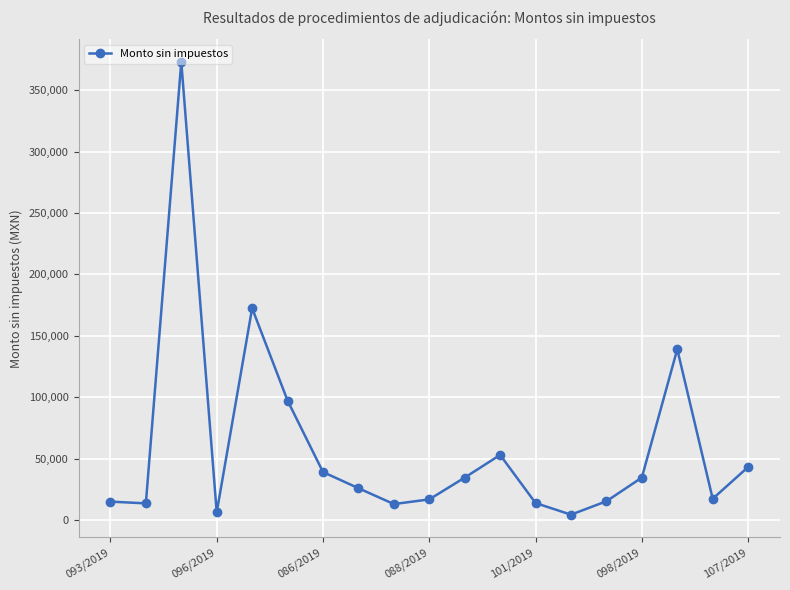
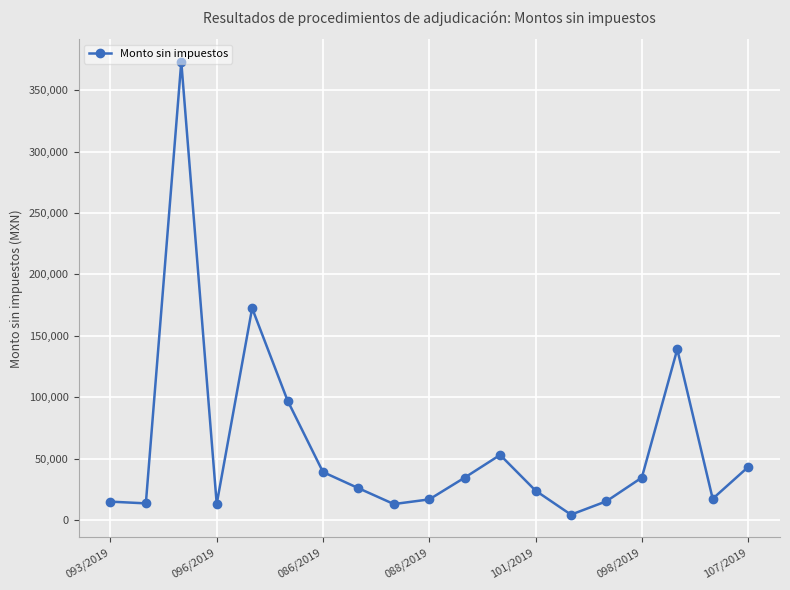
096/2019: 6,000 -> 13,000
101/2019: 14,000 -> 24,000
